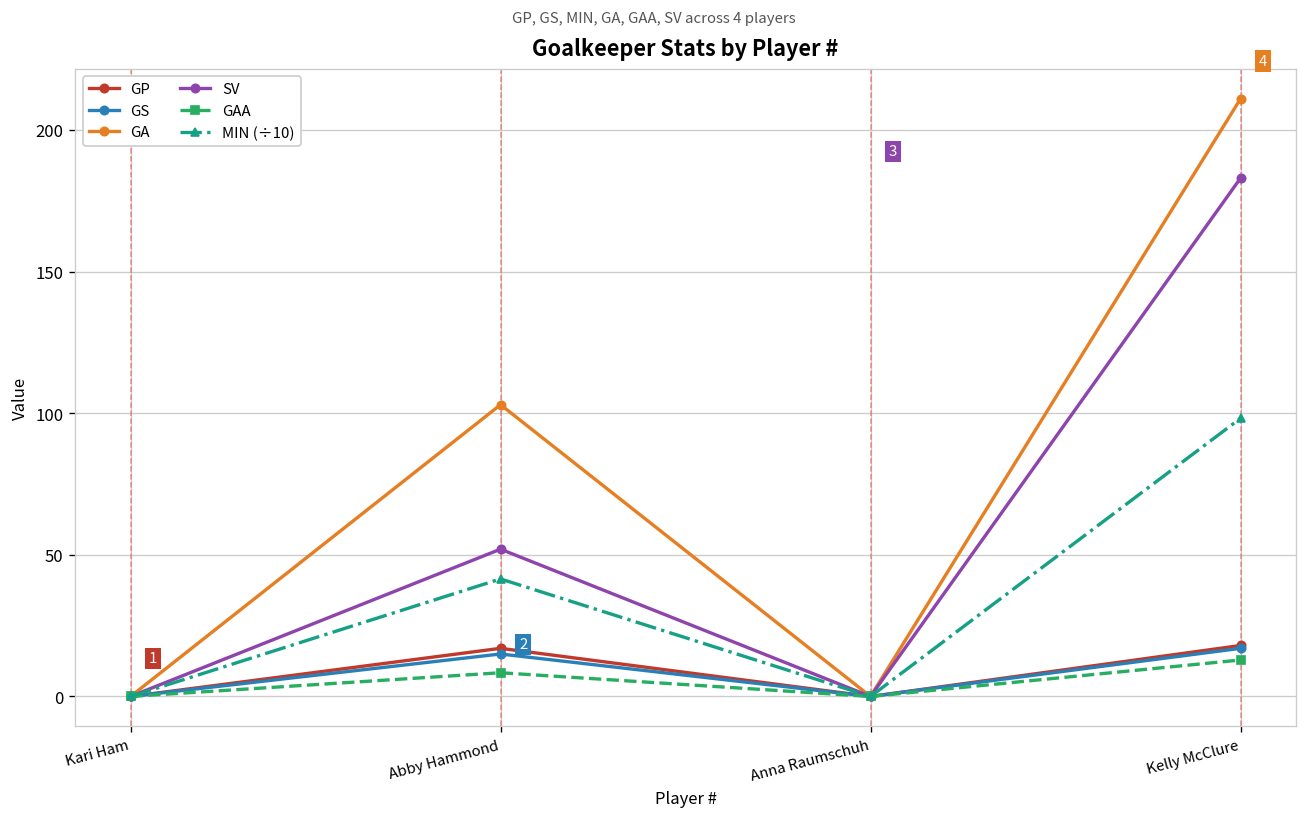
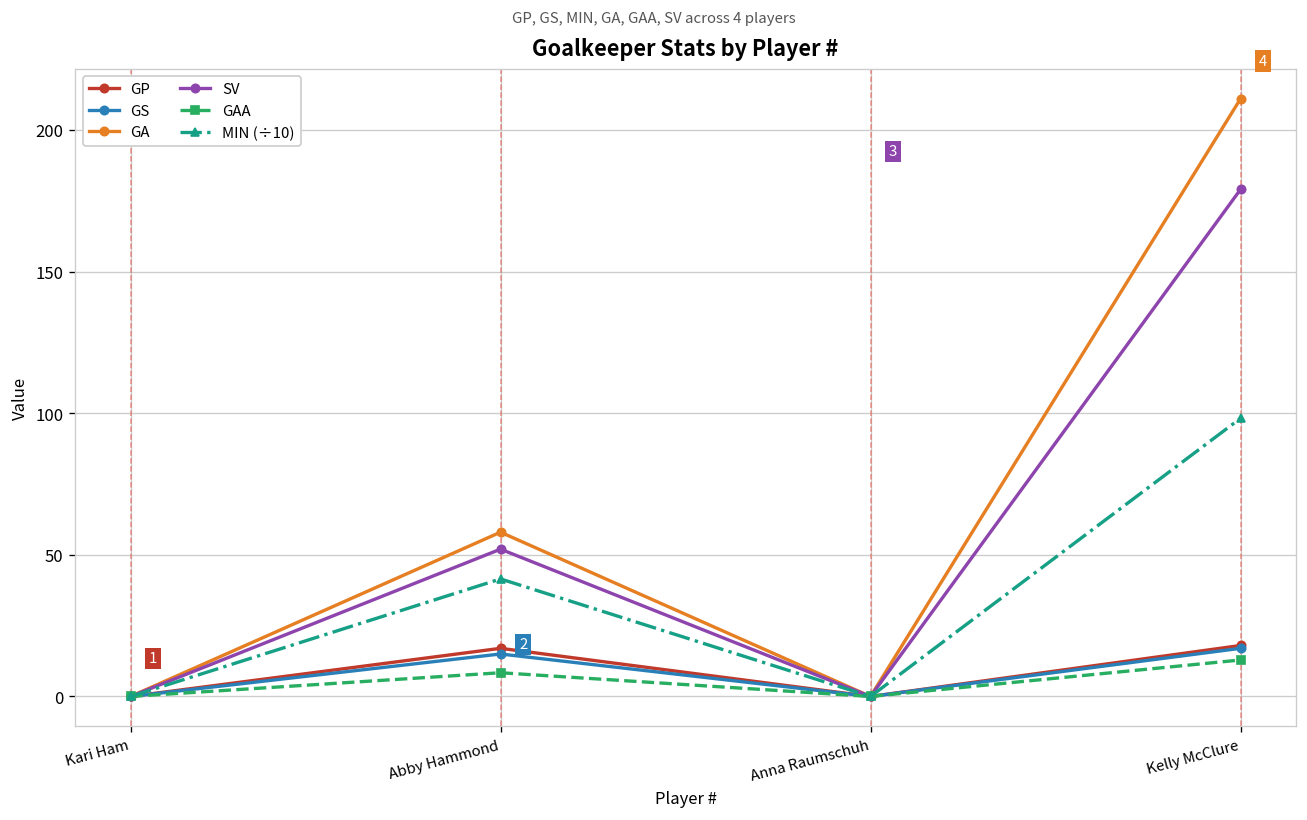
GA, Abby Hammond: 103 -> 58
SV, Kelly McClure: 183 -> 179
